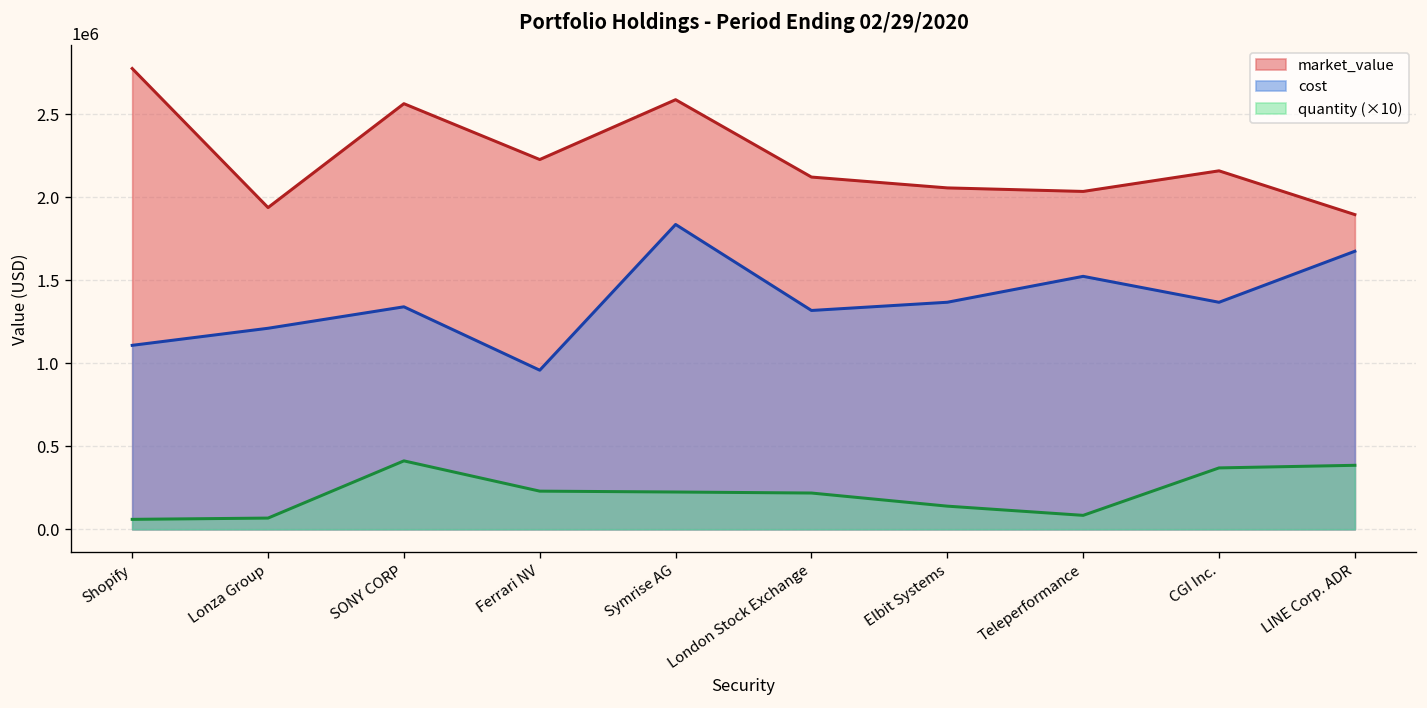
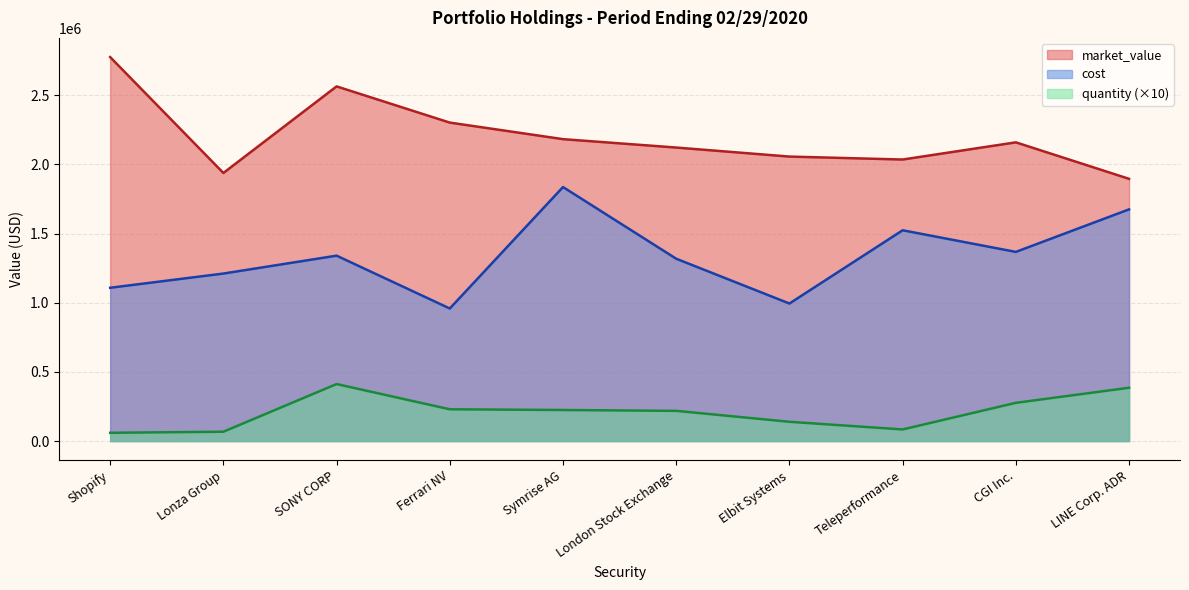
market_value, Ferrari NV: 2230000 -> 2300000
market_value, Symrise AG: 2590000 -> 2180000
cost, Elbit Systems: 1370000 -> 990000
quantity (×10), CGI Inc.: 370000 -> 280000
